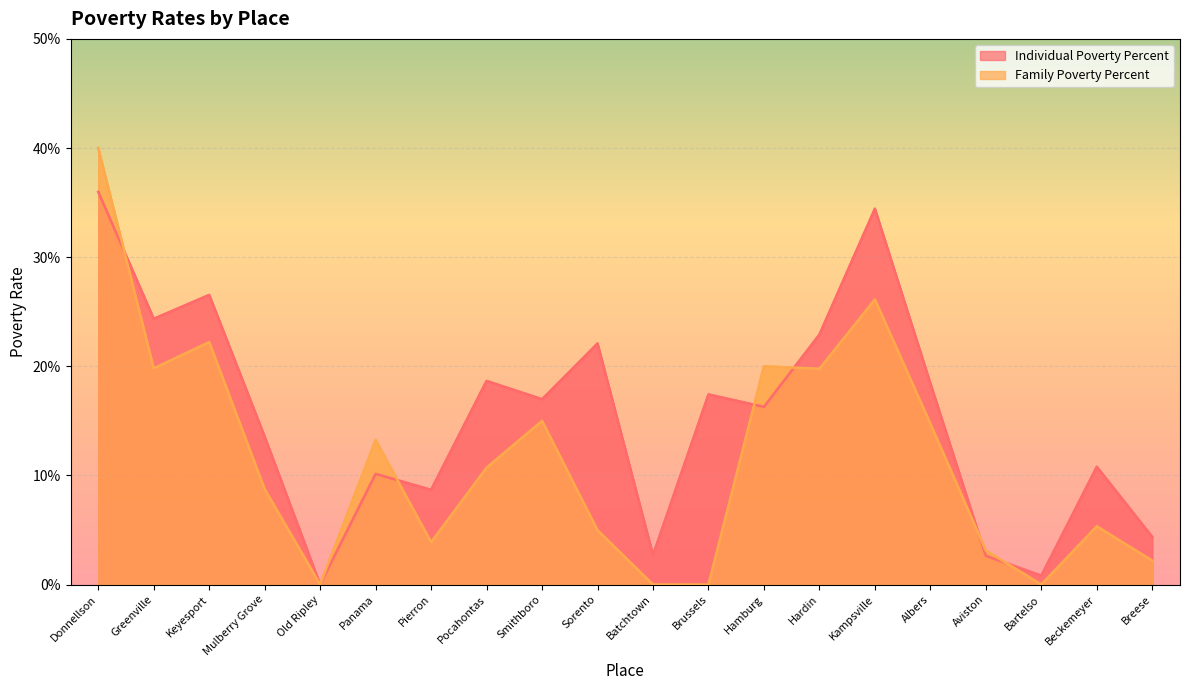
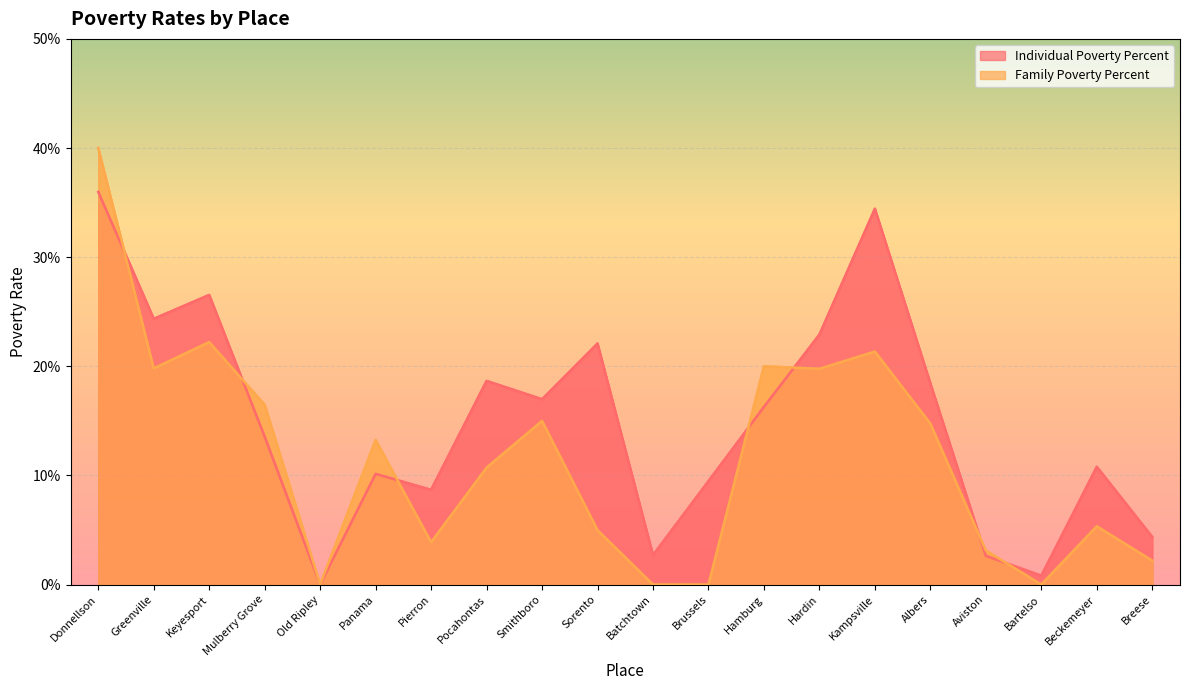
Family Poverty Percent, Mulberry Grove: 8.8% -> 16.5%
Individual Poverty Percent, Brussels: 17.4% -> 9.5%
Family Poverty Percent, Kampsville: 26.1% -> 21.3%
